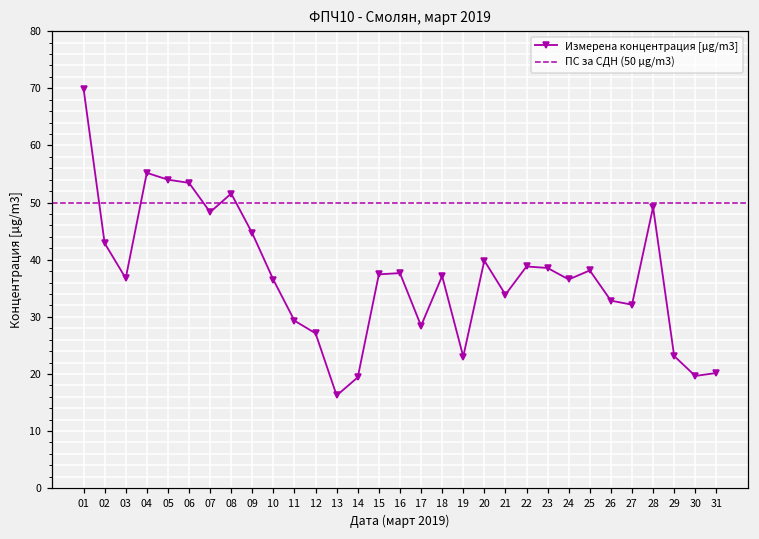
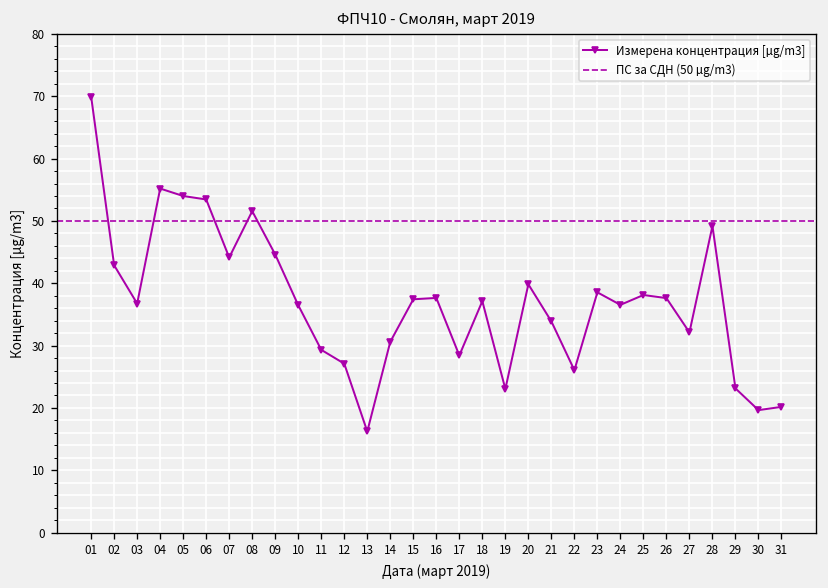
07: 48 -> 44
14: 19 -> 31
22: 39 -> 26
26: 33 -> 38
